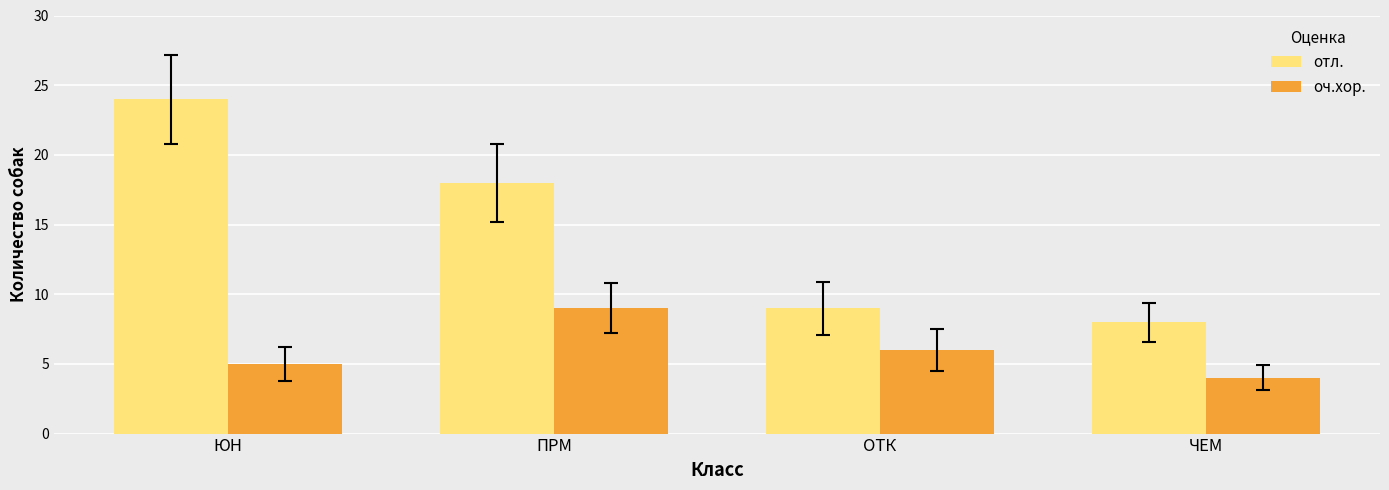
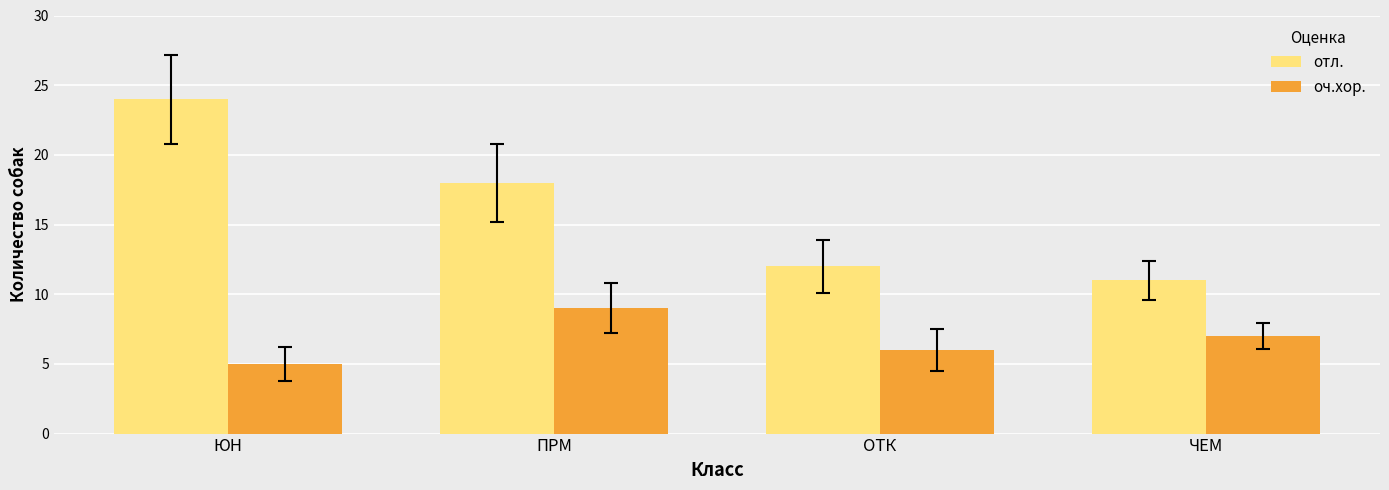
отл., ОТК: 9 -> 12
отл., ЧЕМ: 8 -> 11
оч.хор., ЧЕМ: 4 -> 7
